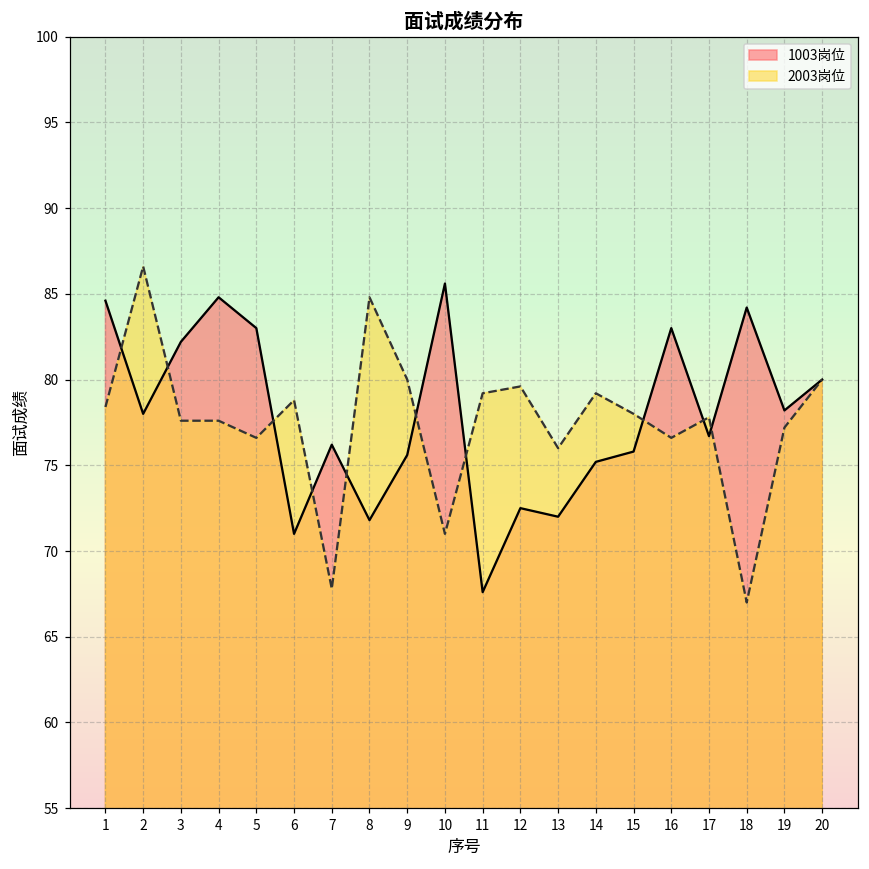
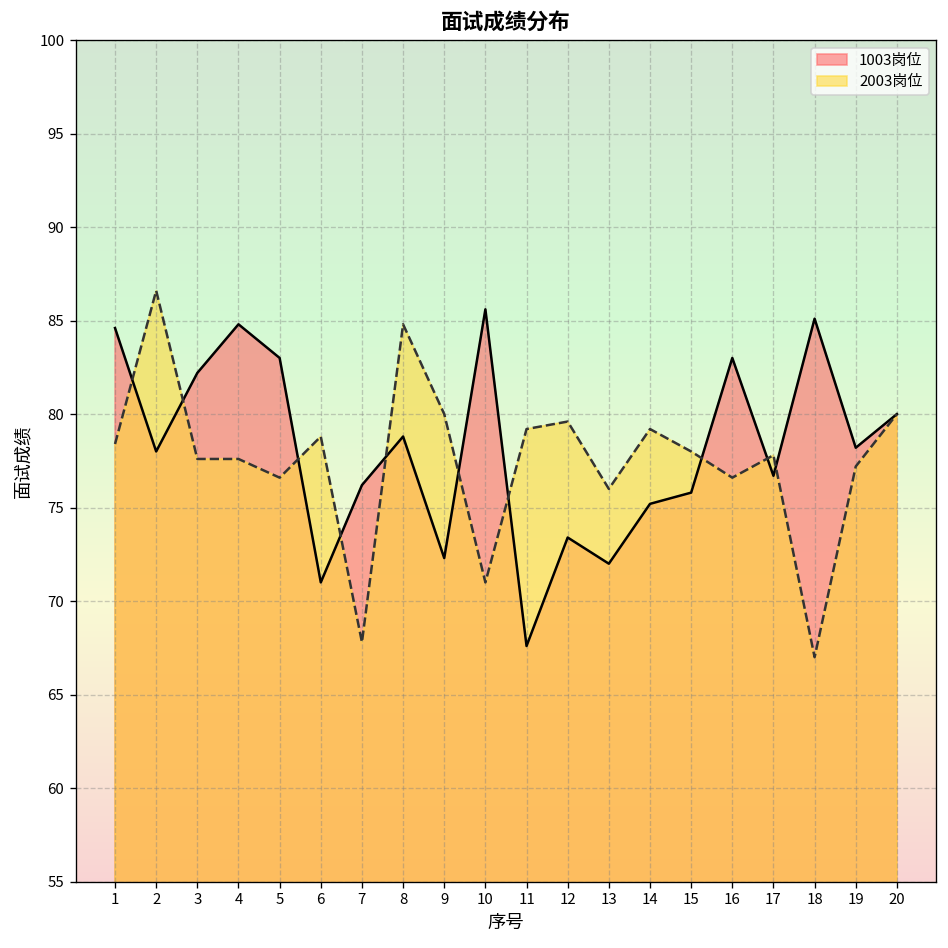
1003岗位, 8: 71.8 -> 78.8
1003岗位, 9: 75.6 -> 72.3
1003岗位, 12: 72.5 -> 73.4
1003岗位, 18: 84.2 -> 85.1
